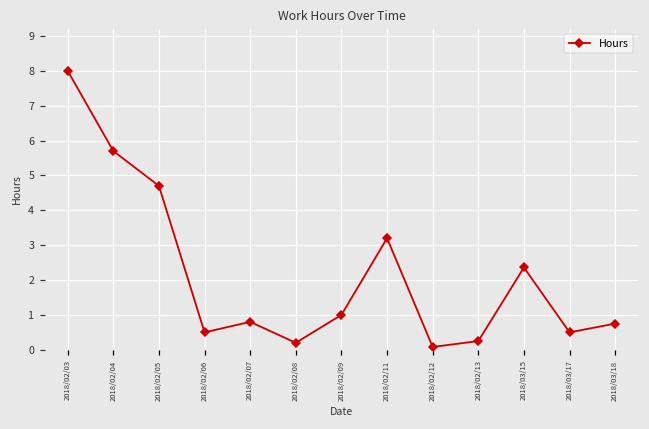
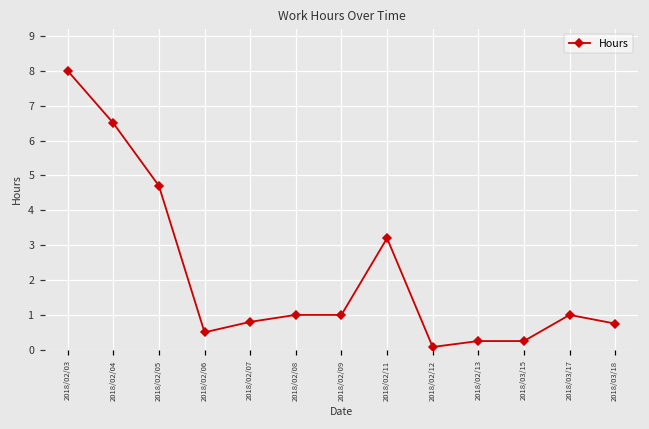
2018/02/04: 5.7 -> 6.5
2018/02/08: 0.2 -> 1.0
2018/03/15: 2.4 -> 0.3
2018/03/17: 0.5 -> 1.0
